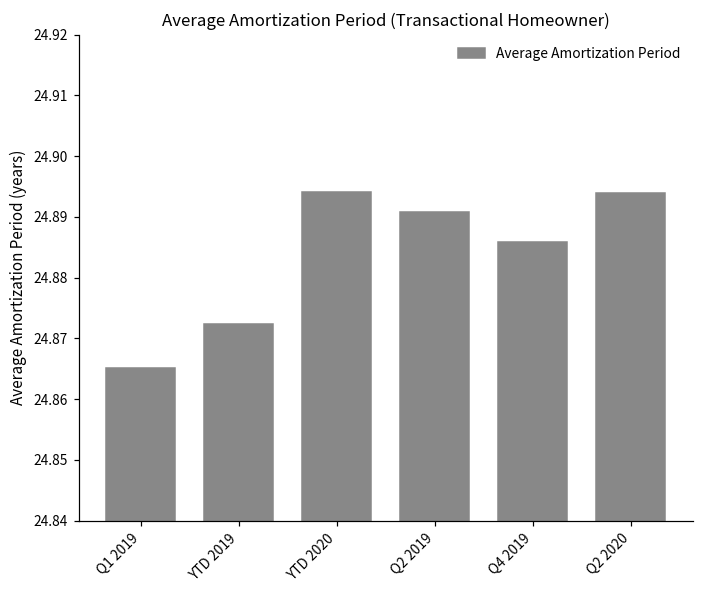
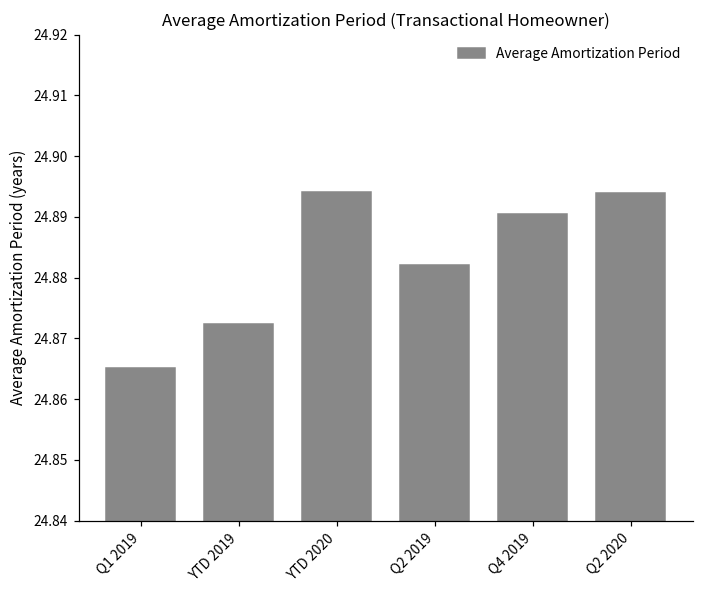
Q2 2019: 24.891 -> 24.882
Q4 2019: 24.886 -> 24.890
